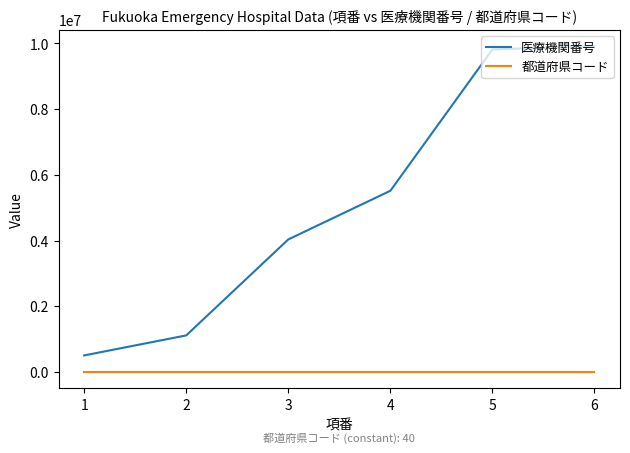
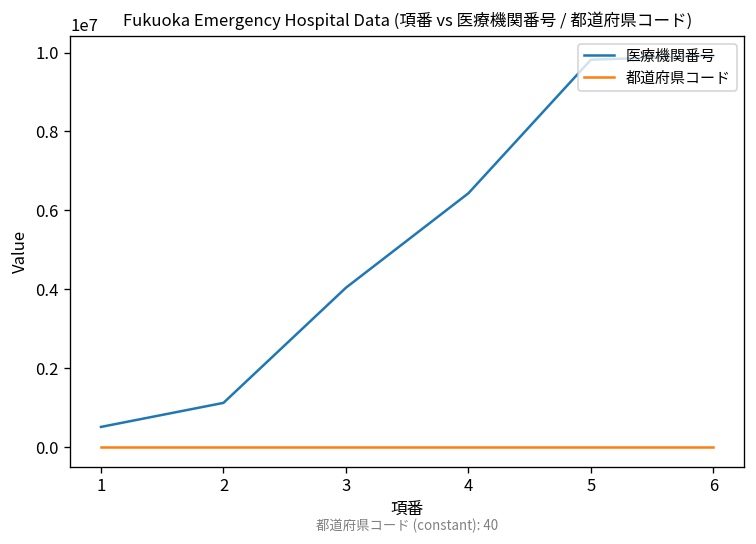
医療機関番号, 4: 5500000 -> 6400000
